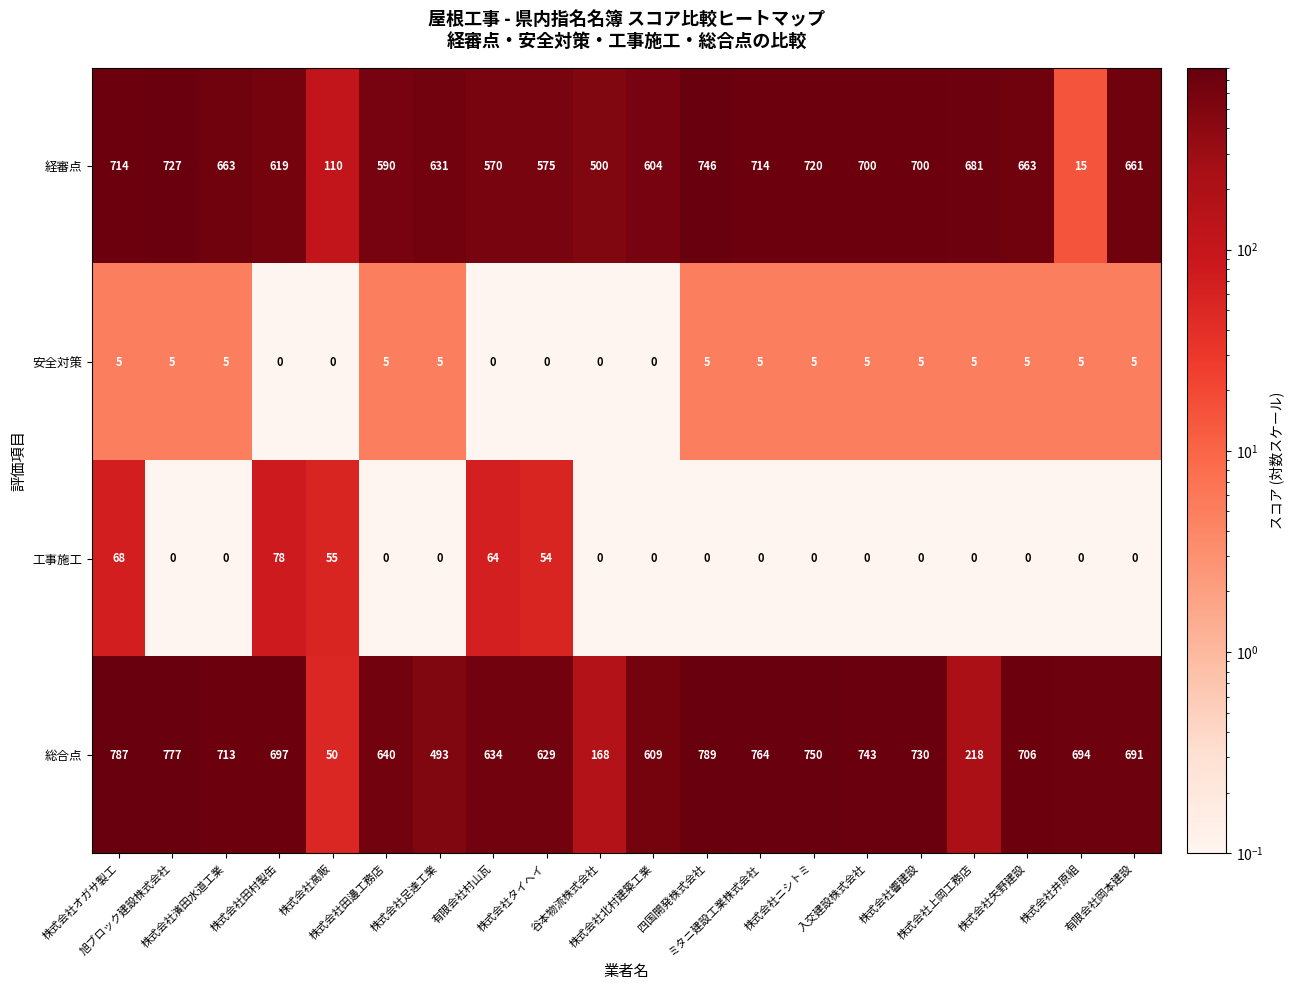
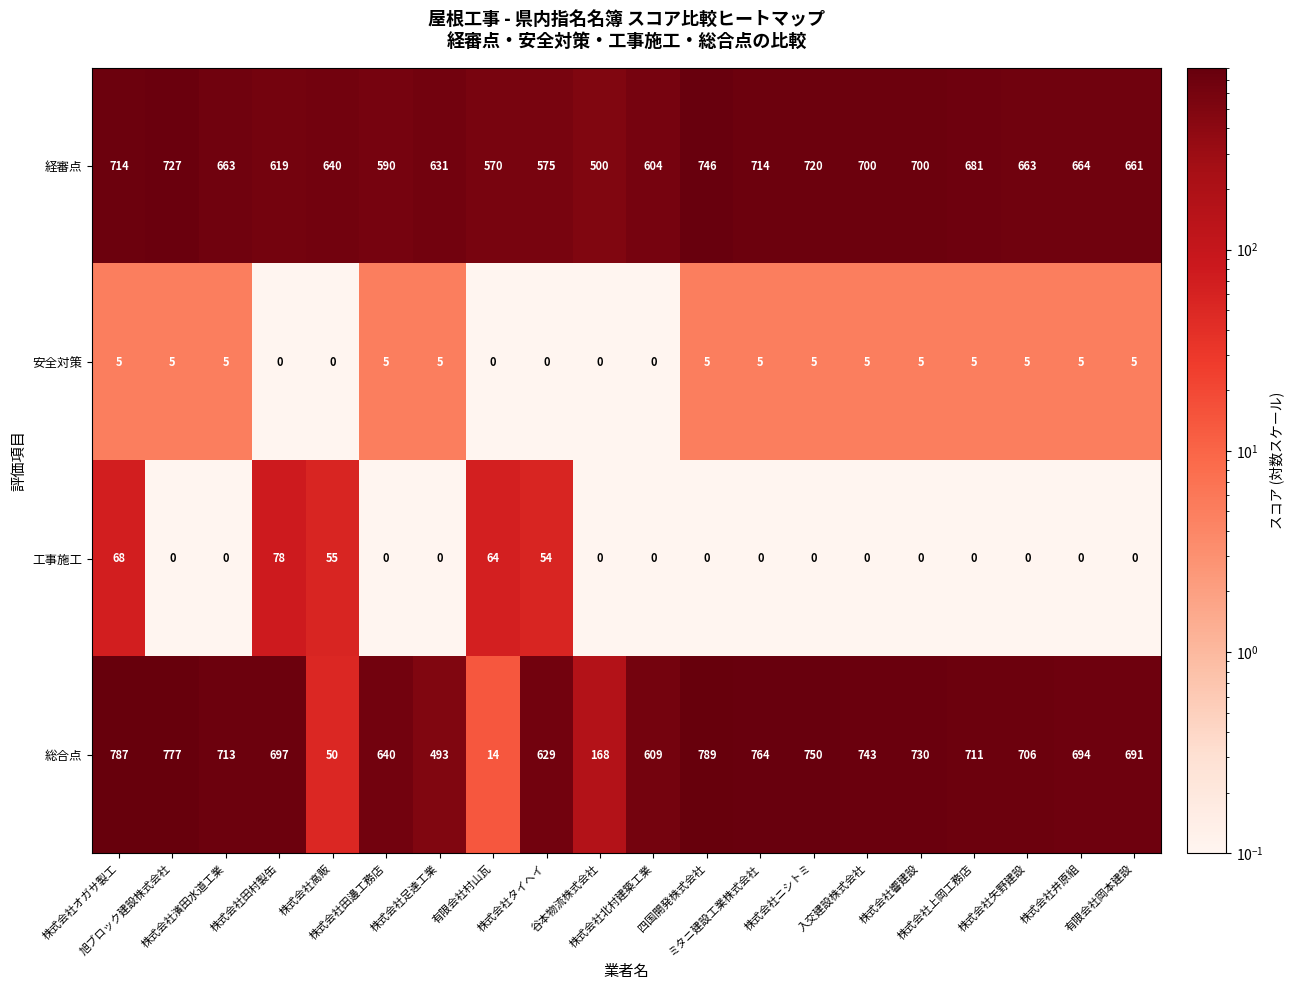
経審点, 株式会社高販: 110 -> 640
経審点, 株式会社井原組: 15 -> 664
総合点, 有限会社村山瓦: 634 -> 14
総合点, 株式会社上岡工務店: 218 -> 711
